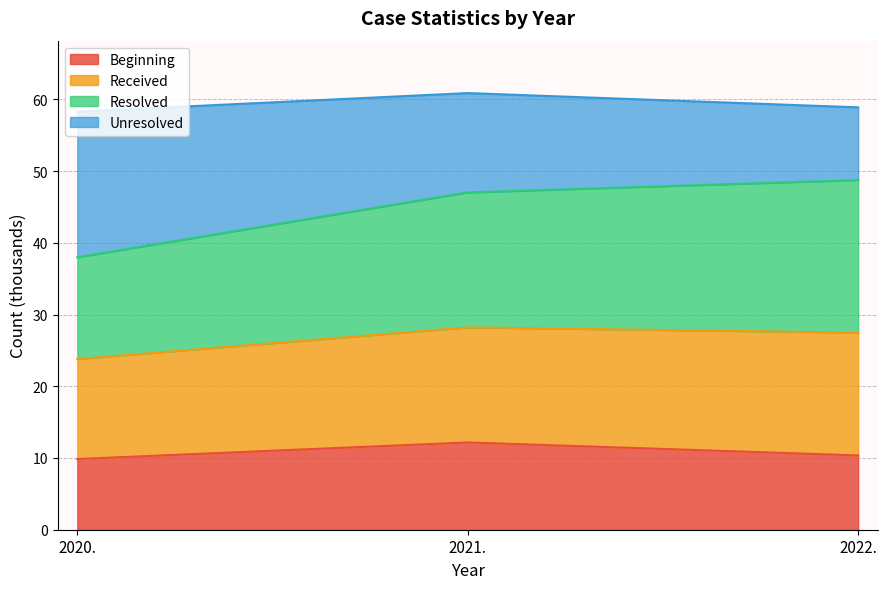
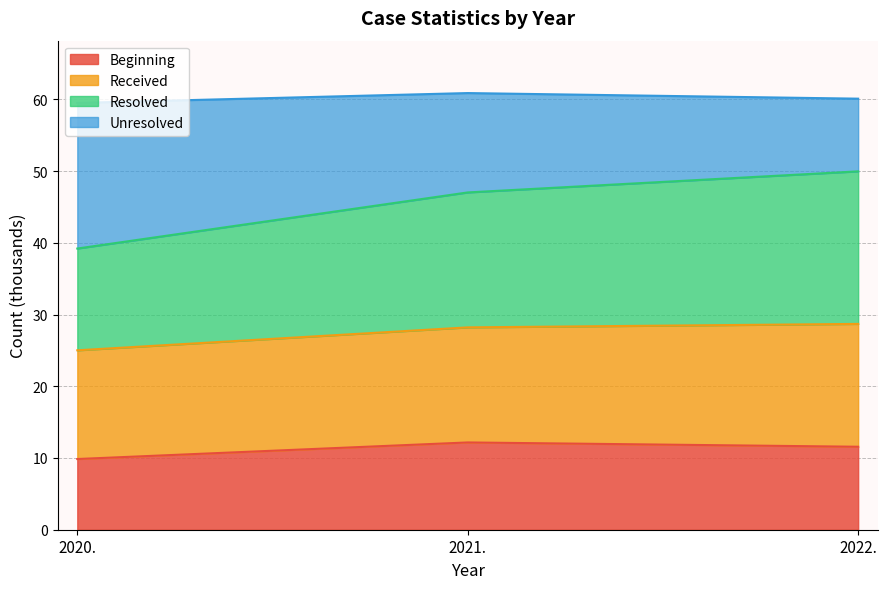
Received, 2020.: 14 -> 15
Beginning, 2022.: 10 -> 12
